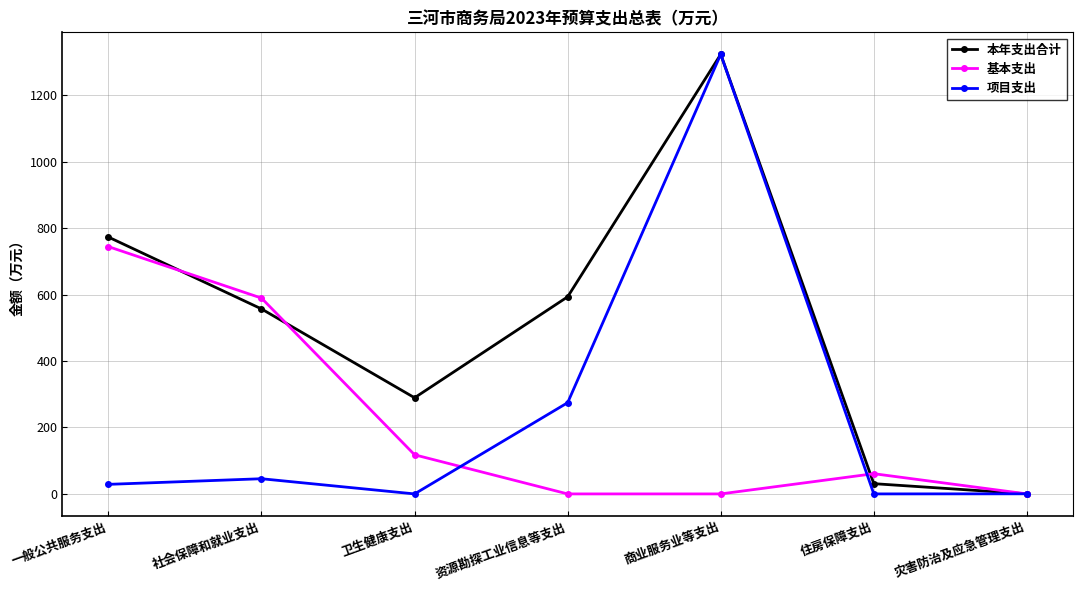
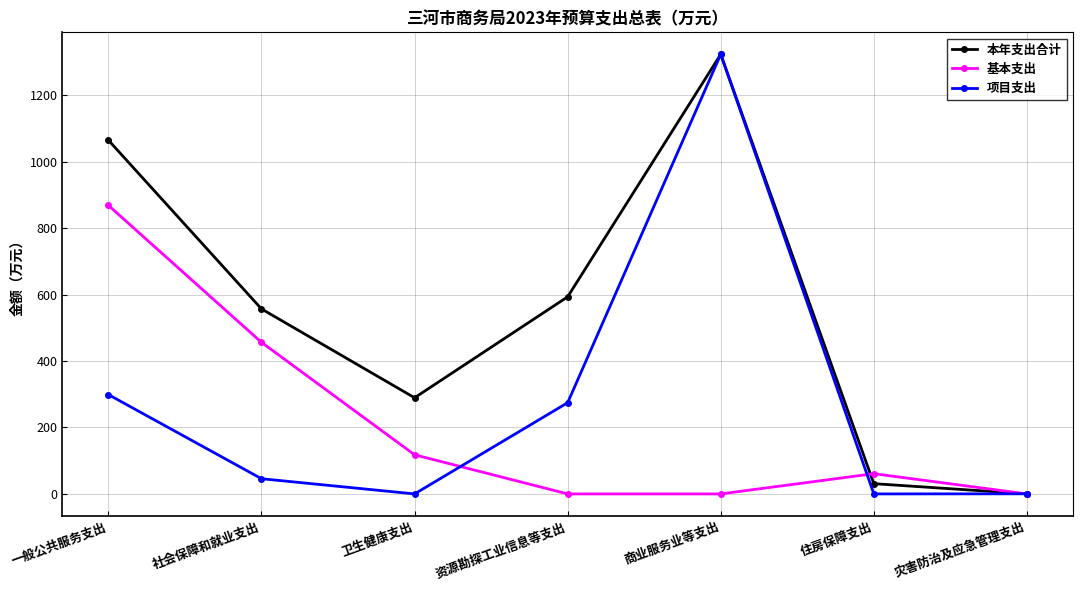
本年支出合计, 一般公共服务支出: 770 -> 1060
基本支出, 一般公共服务支出: 740 -> 870
项目支出, 一般公共服务支出: 30 -> 300
基本支出, 社会保障和就业支出: 590 -> 460
